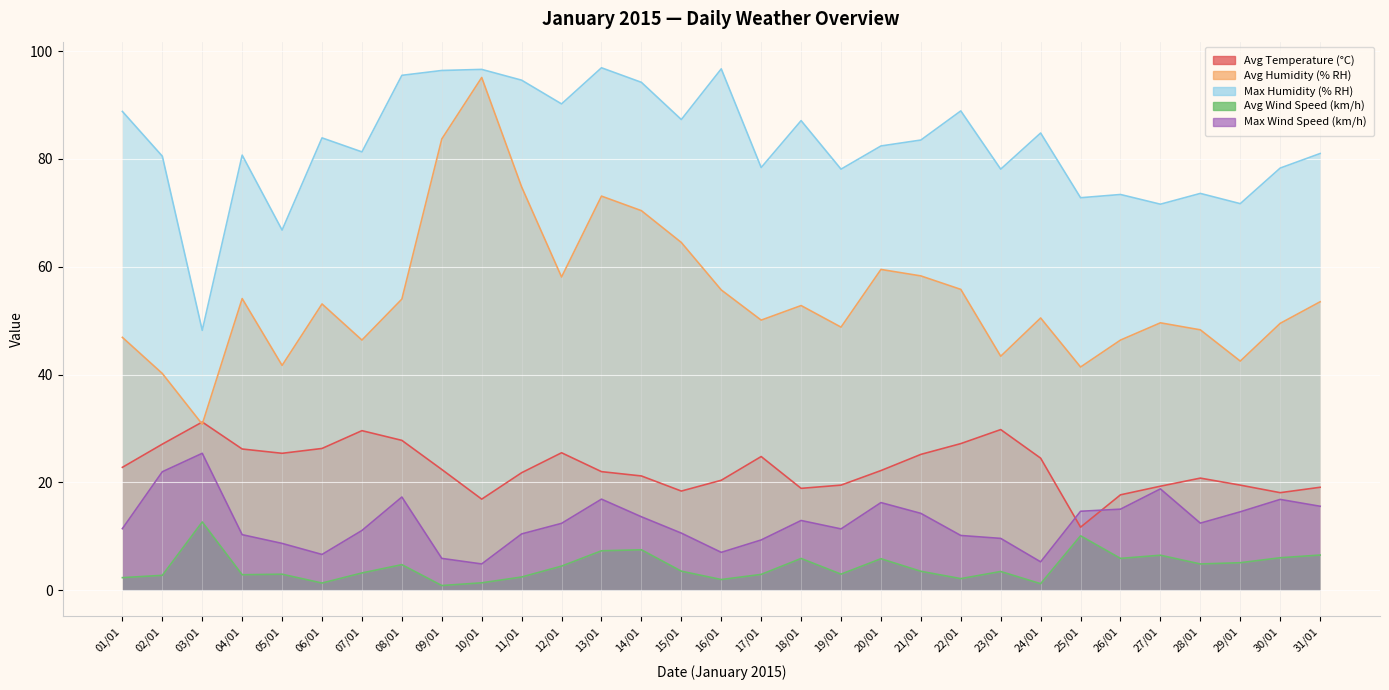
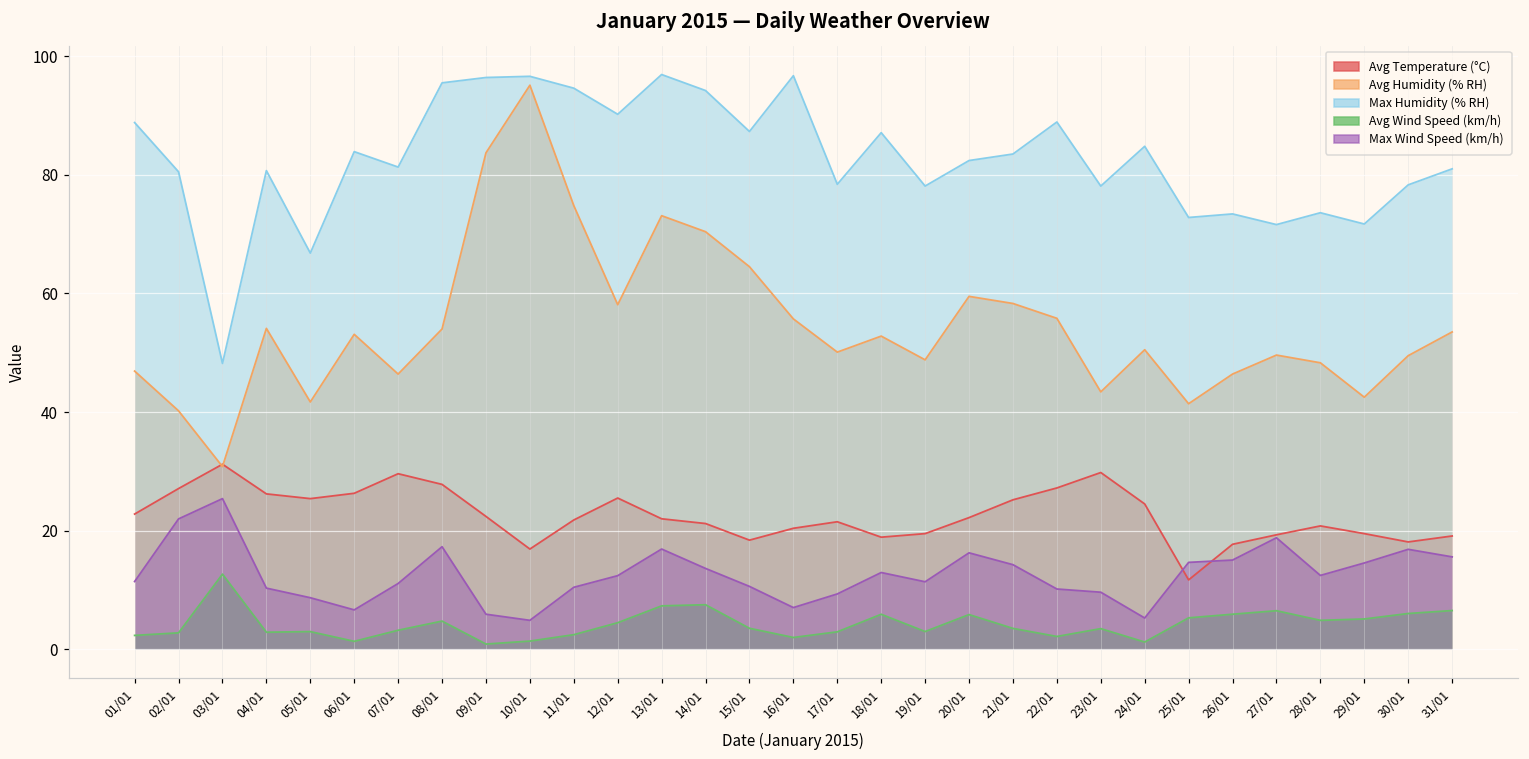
Avg Temperature (°C), 17/01: 25 -> 22
Avg Wind Speed (km/h), 25/01: 10 -> 5
